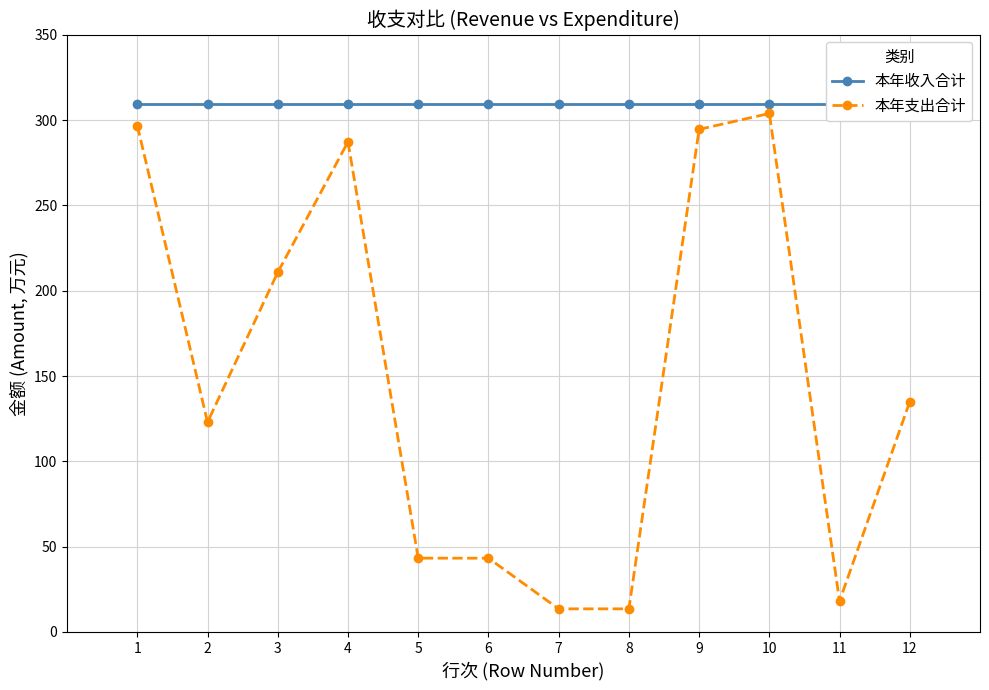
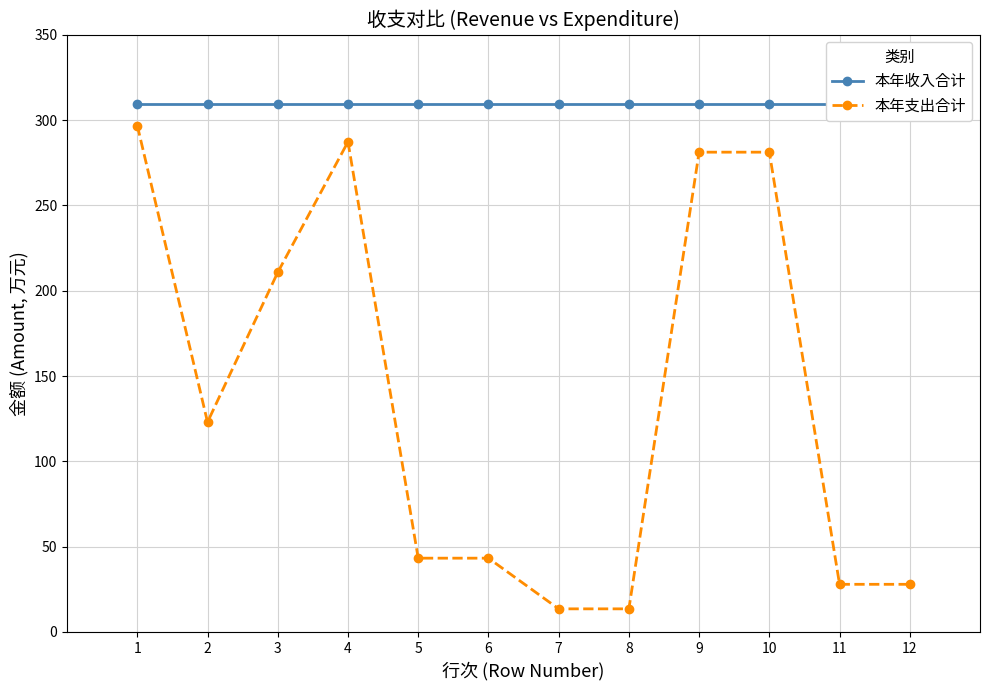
本年支出合计, 9: 295 -> 281
本年支出合计, 10: 304 -> 281
本年支出合计, 11: 18 -> 28
本年支出合计, 12: 135 -> 28
